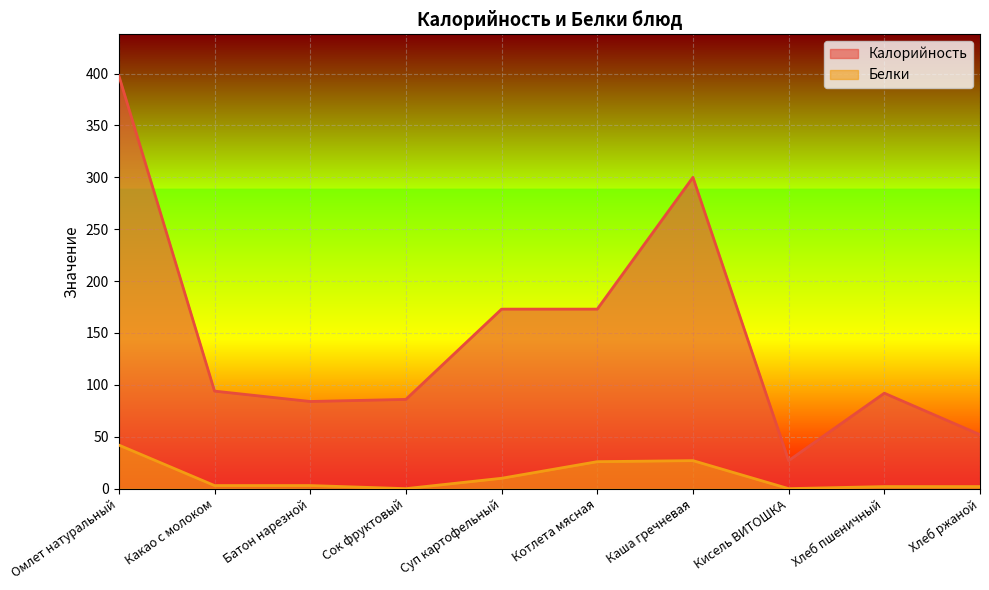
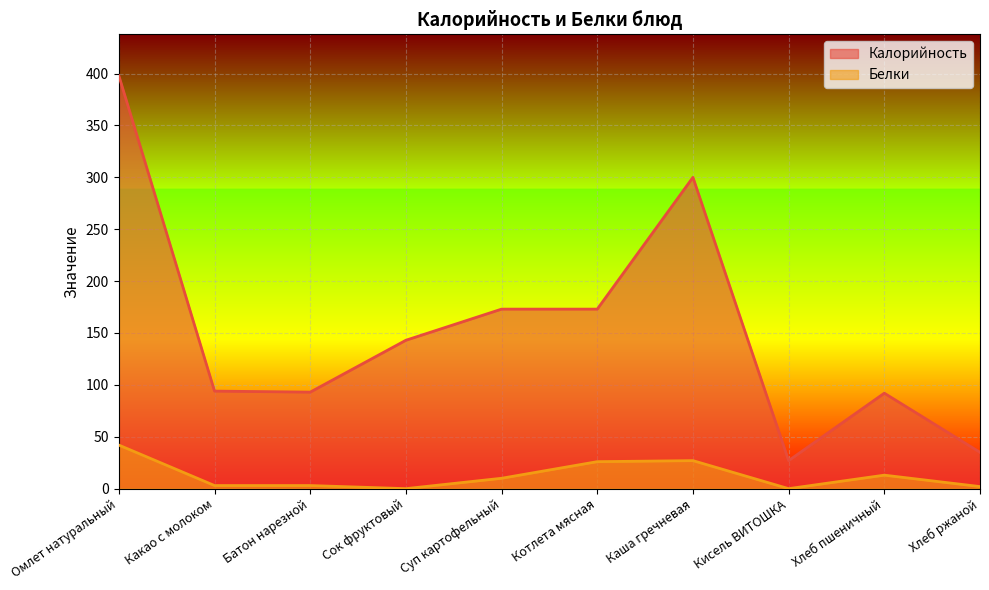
Калорийность, Батон нарезной: 84 -> 93
Калорийность, Сок фруктовый: 86 -> 143
Белки, Хлеб пшеничный: 2 -> 13
Калорийность, Хлеб ржаной: 52 -> 35
